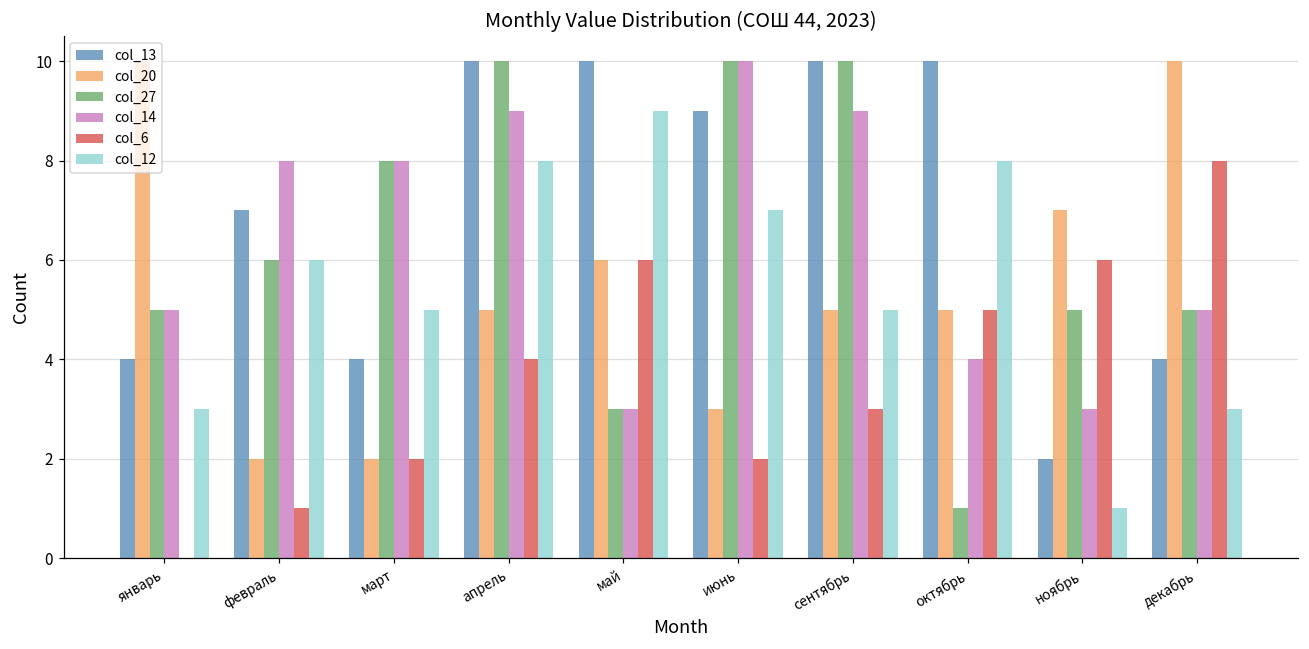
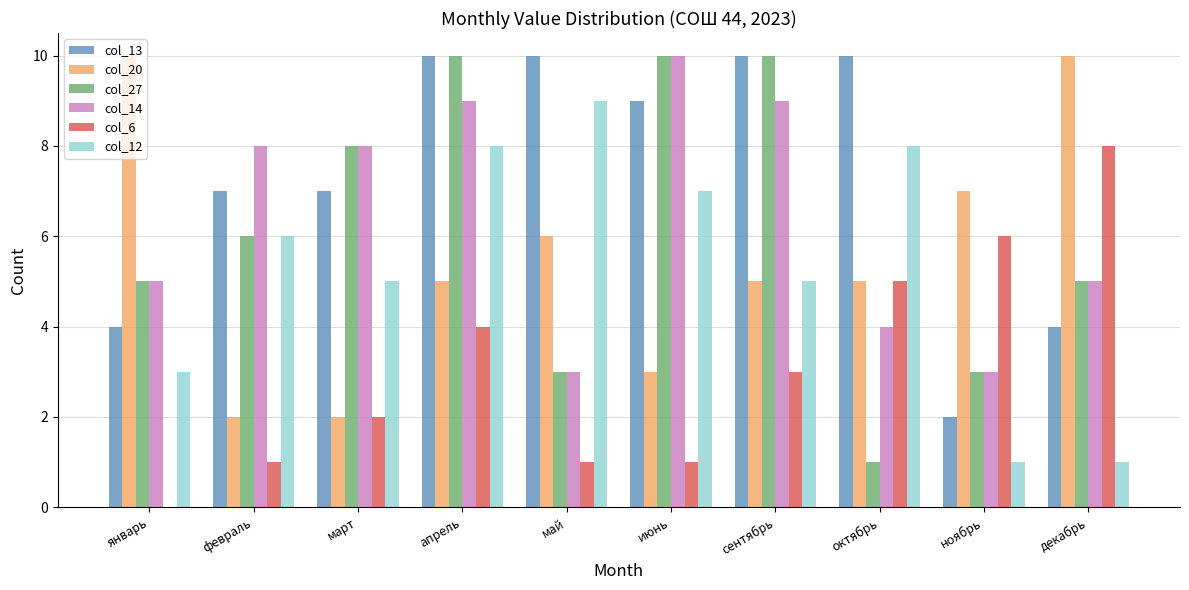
col_13, март: 4 -> 7
col_6, май: 6 -> 1
col_6, июнь: 2 -> 1
col_27, ноябрь: 5 -> 3
col_12, декабрь: 3 -> 1
